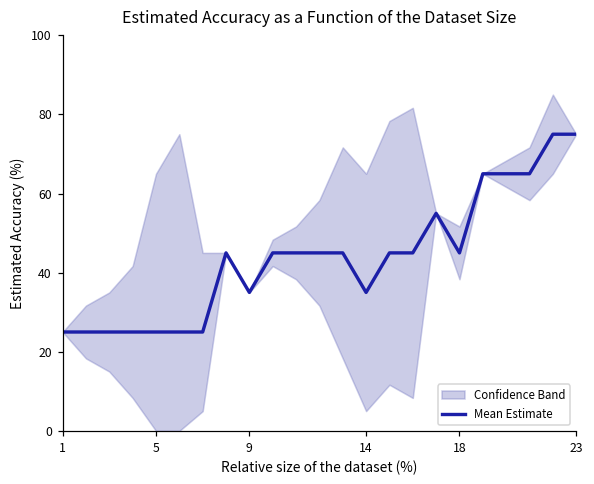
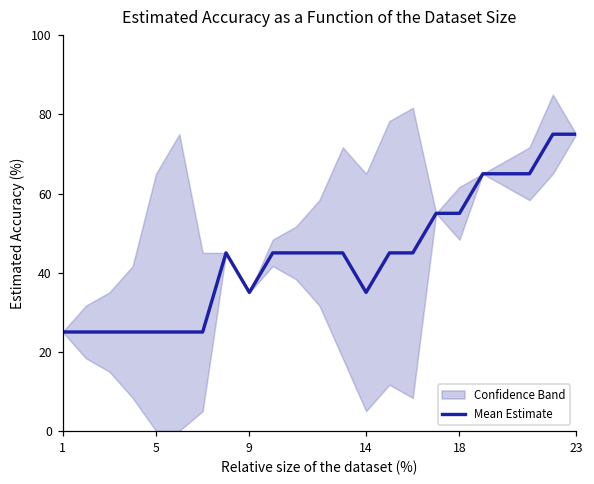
Mean Estimate, 18: 45 -> 55
